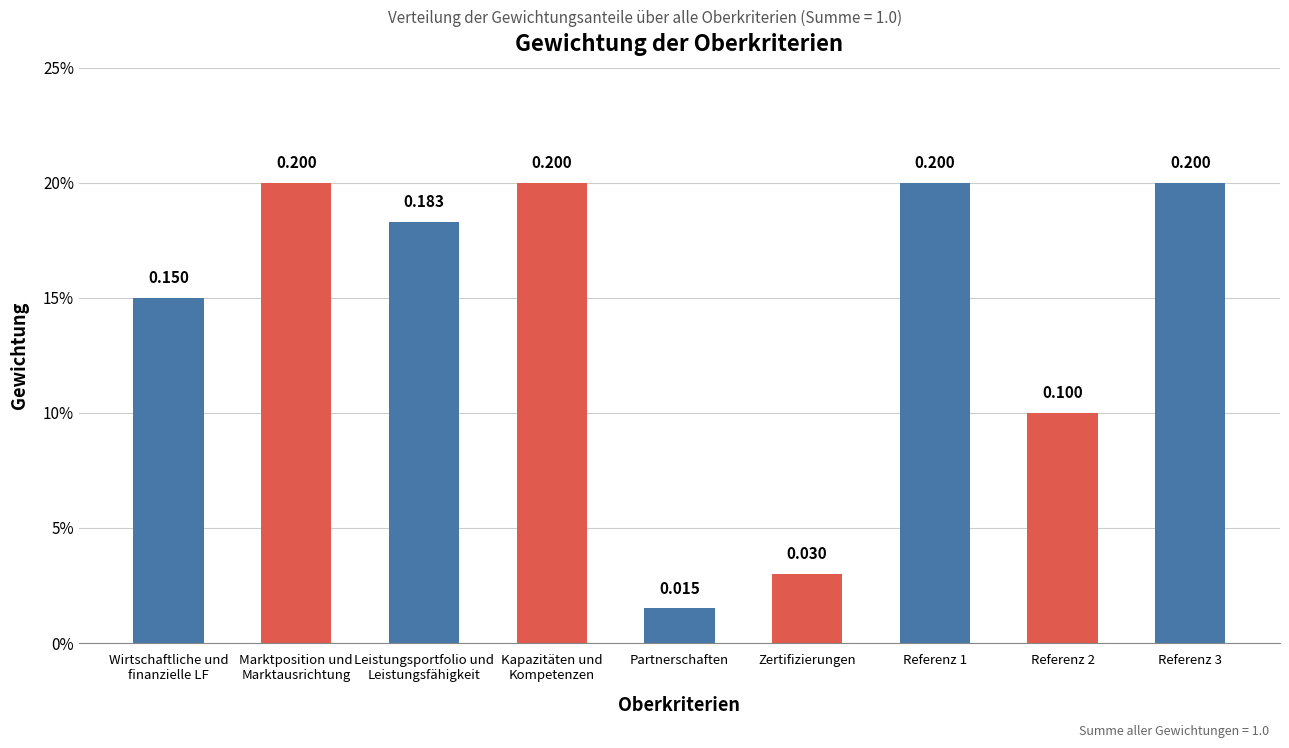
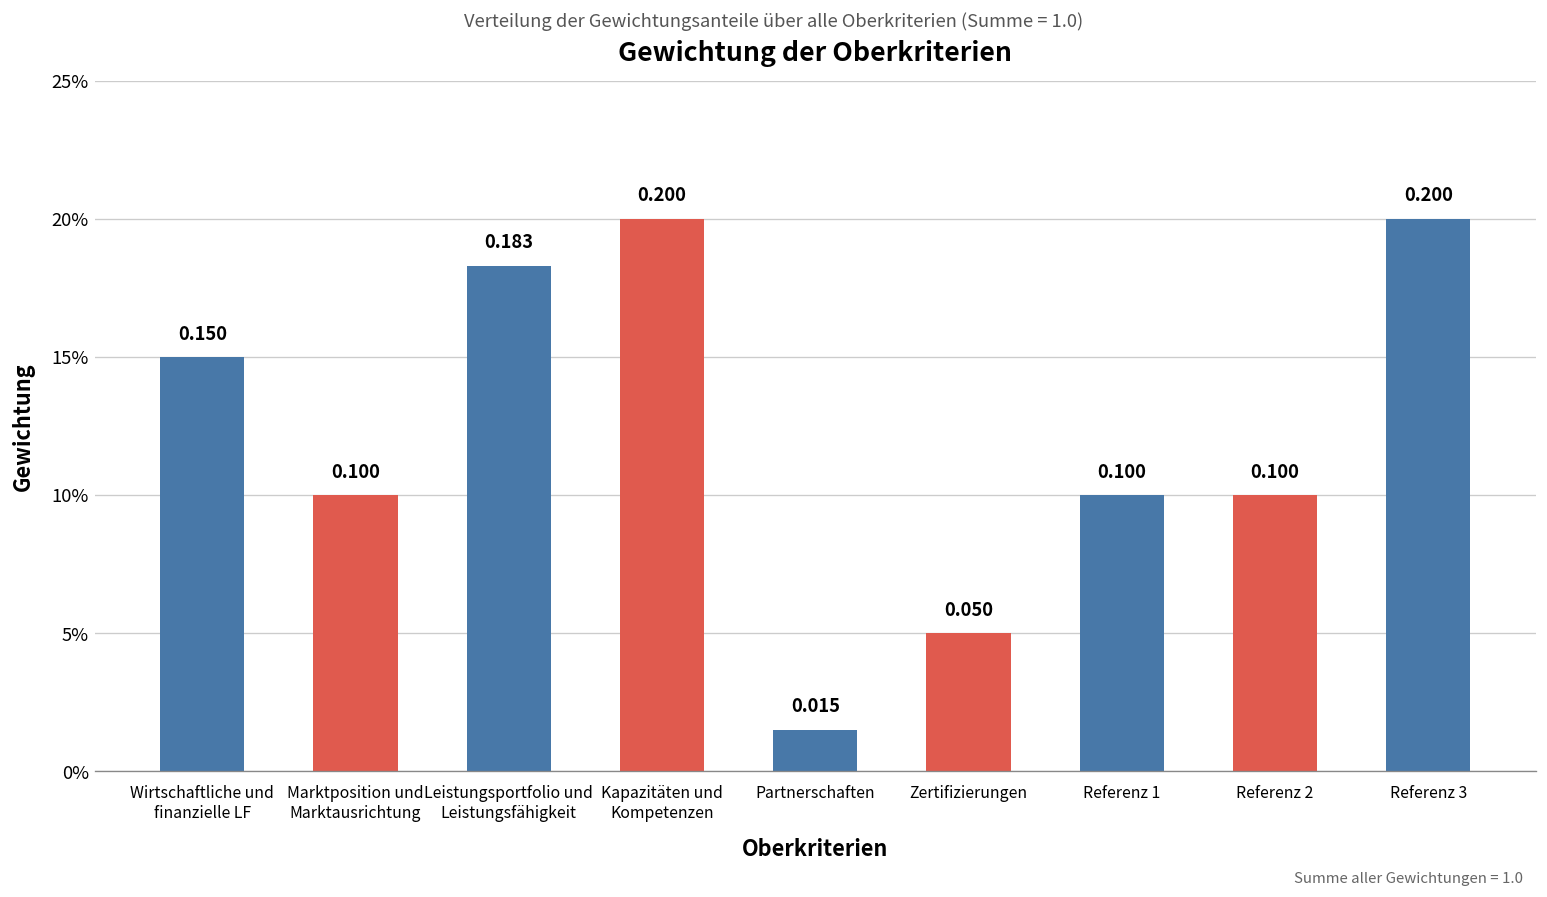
Marktposition und Marktausrichtung: 0.200 -> 0.100
Zertifizierungen: 0.030 -> 0.050
Referenz 1: 0.200 -> 0.100
